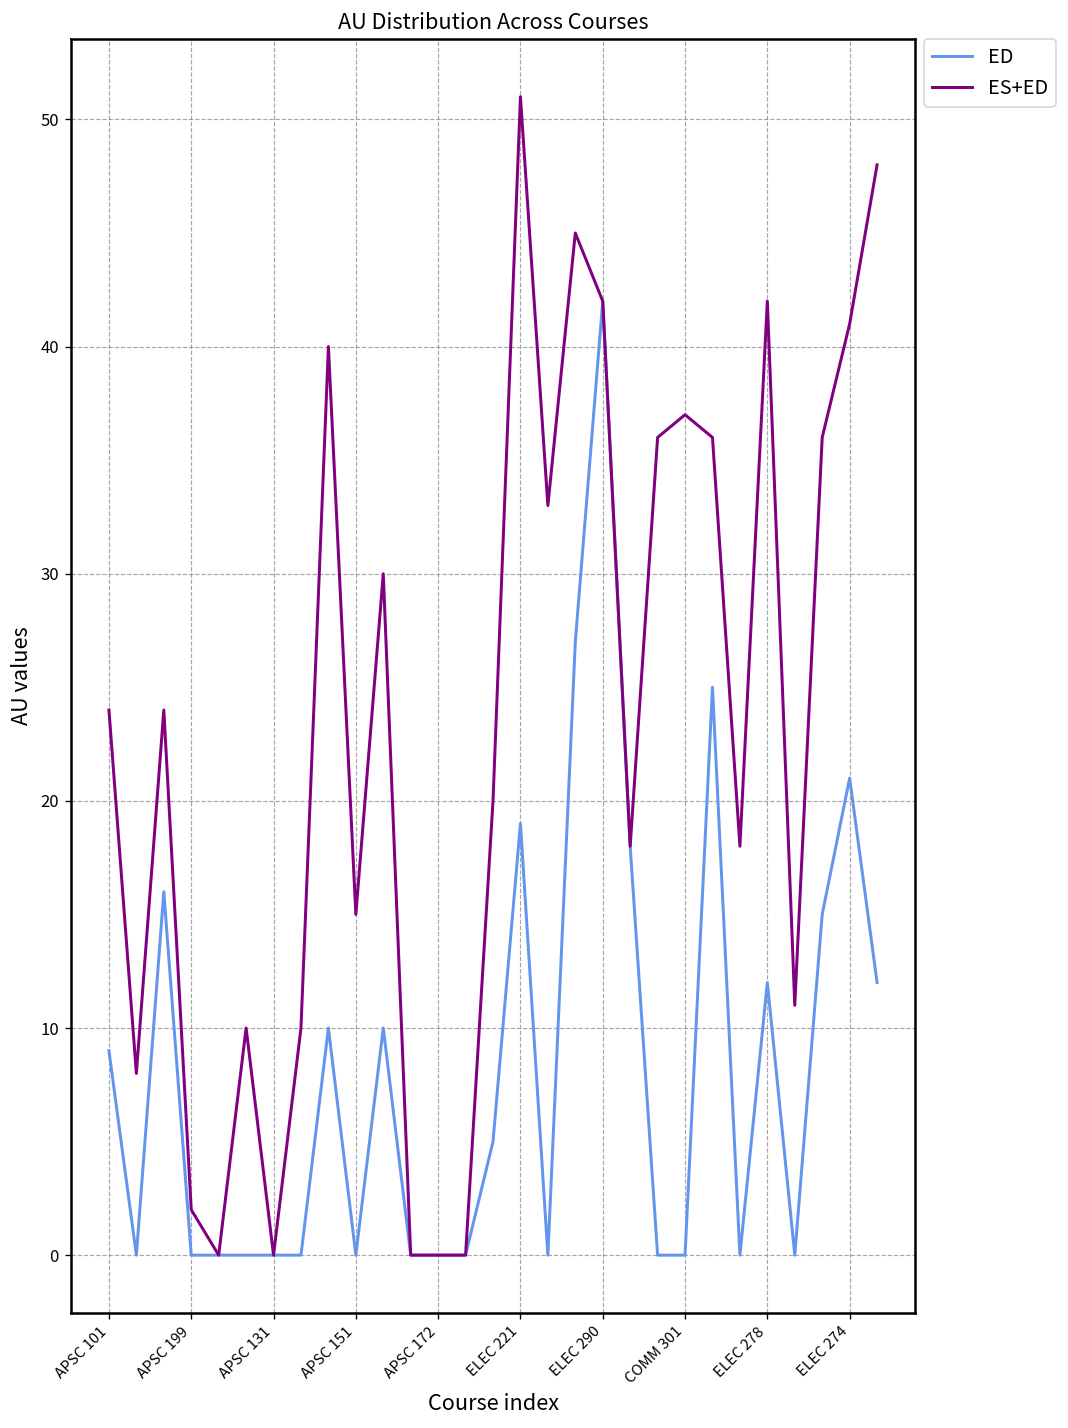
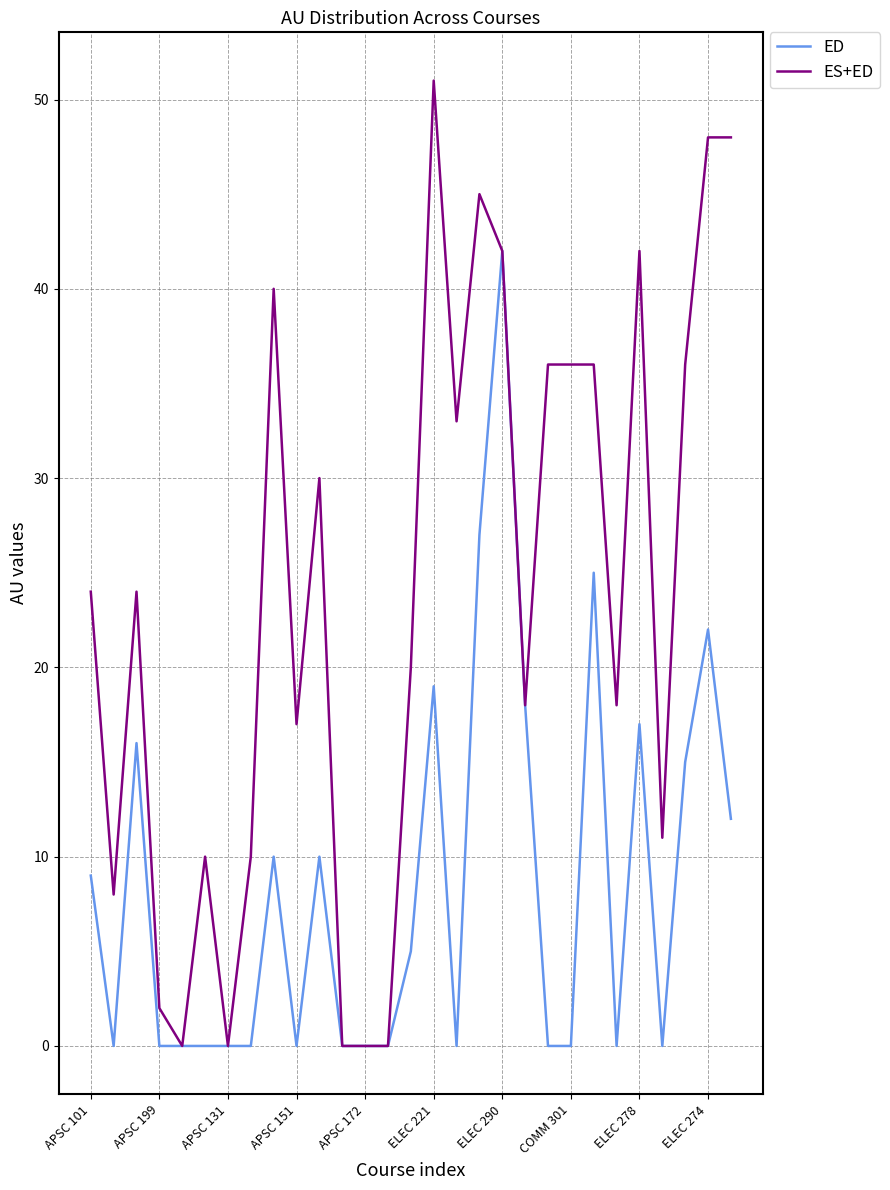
ES+ED, APSC 151: 15 -> 17
ES+ED, COMM 301: 37 -> 36
ED, ELEC 278: 12 -> 17
ED, ELEC 274: 21 -> 22
ES+ED, ELEC 274: 41 -> 48
